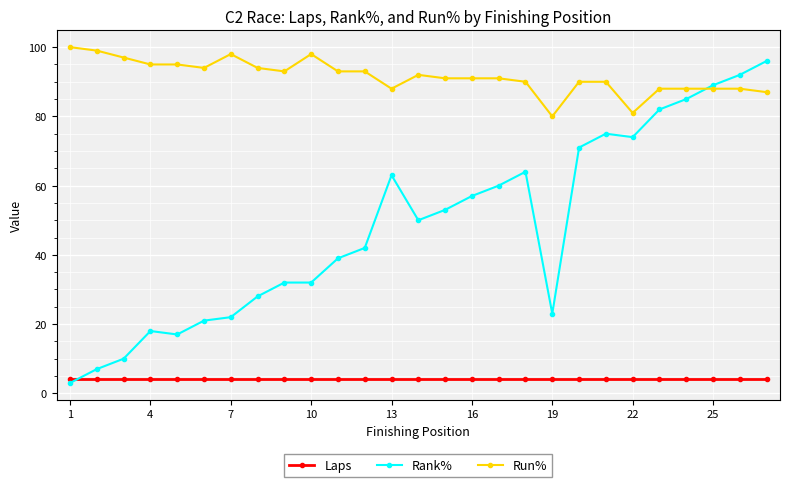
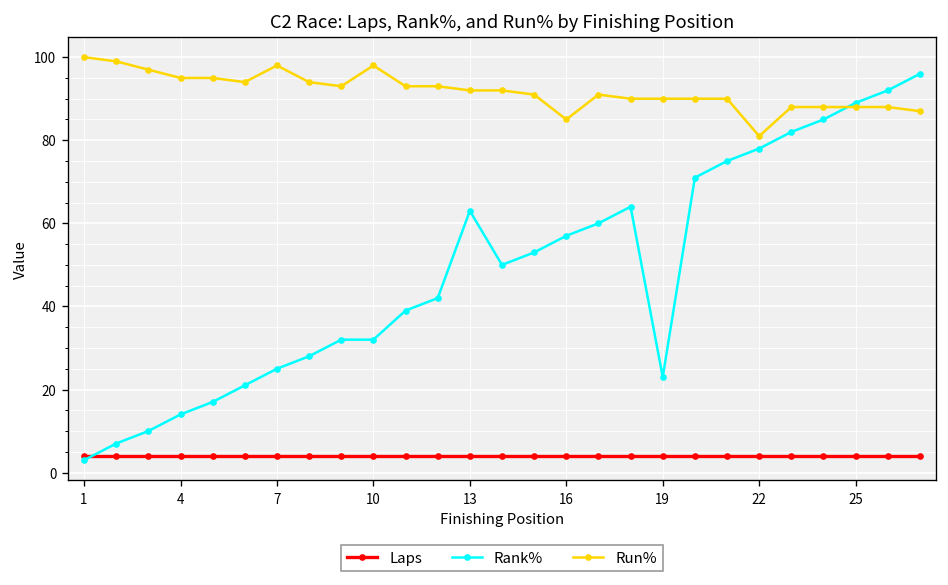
Rank%, 4: 18 -> 14
Rank%, 7: 22 -> 25
Run%, 13: 88 -> 92
Run%, 16: 91 -> 85
Run%, 19: 80 -> 90
Rank%, 22: 74 -> 78
